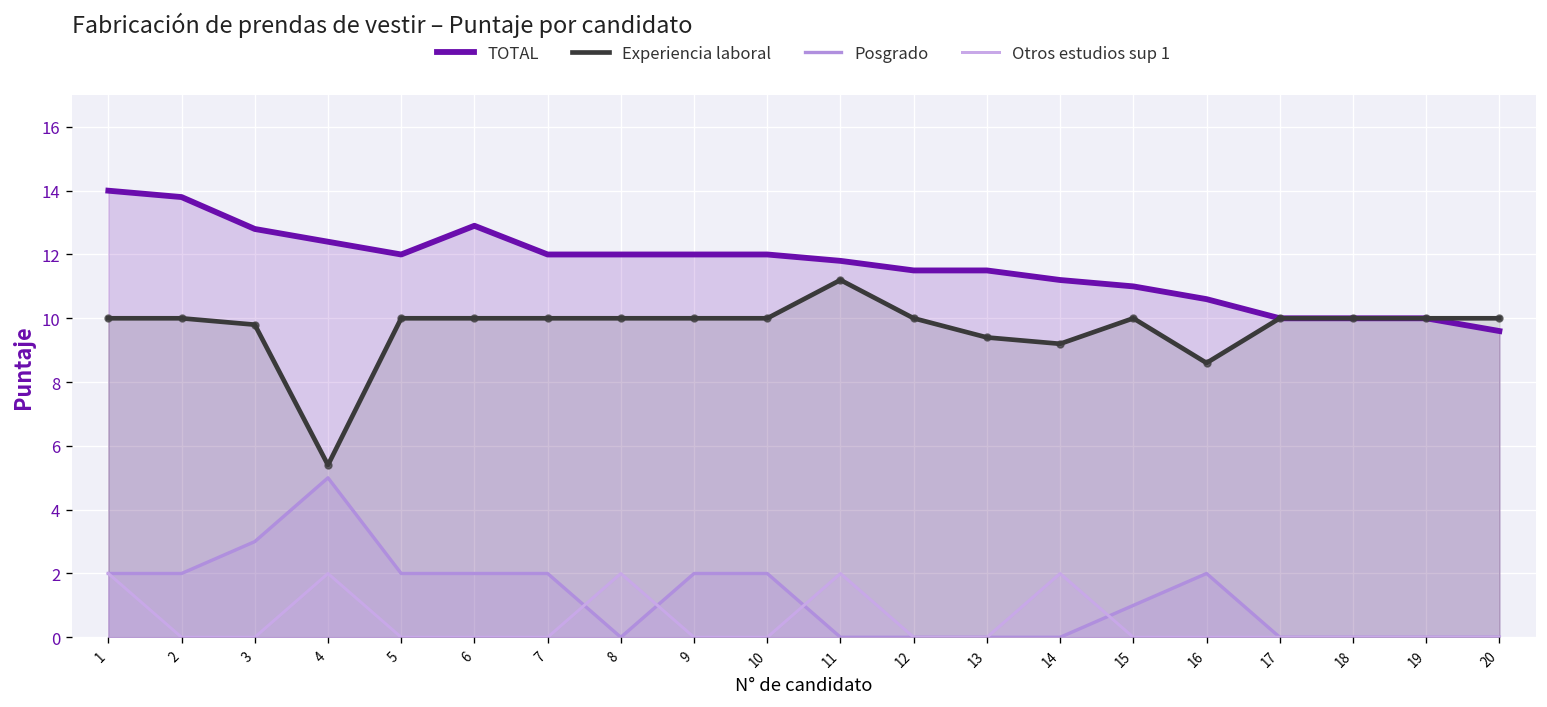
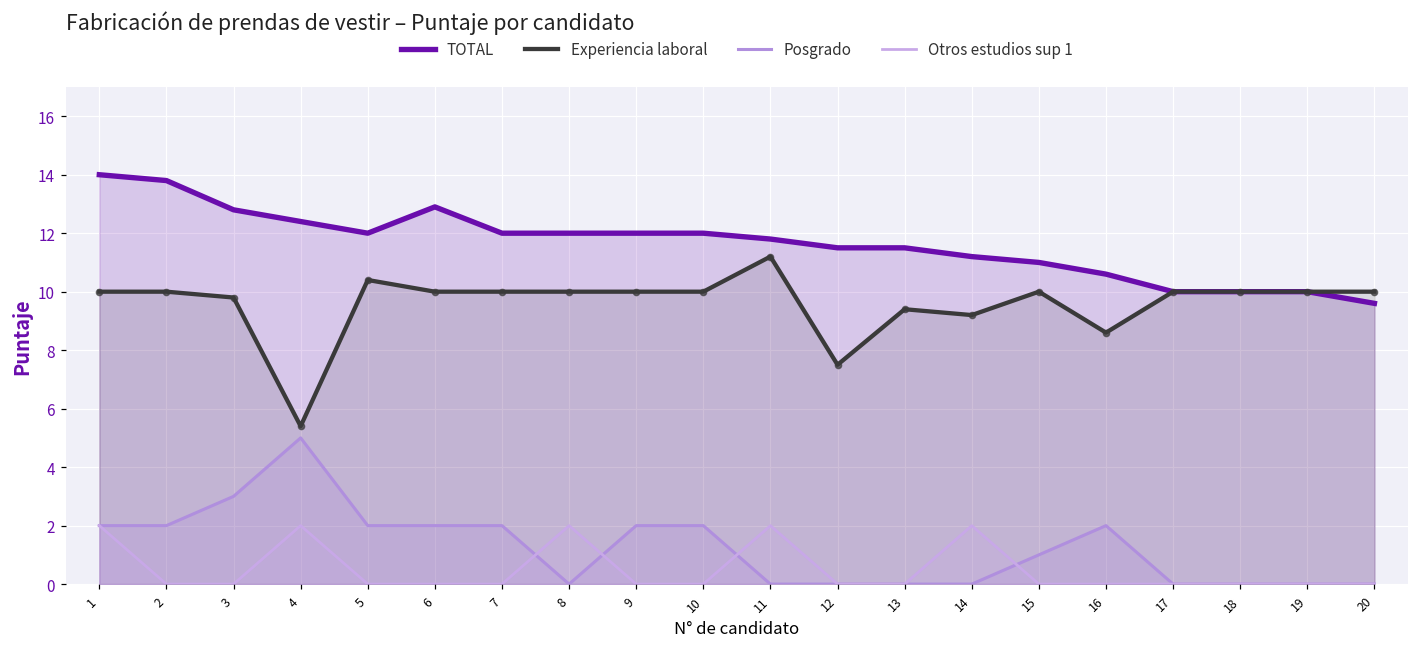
Experiencia laboral, 5: 10.0 -> 10.4
Experiencia laboral, 12: 10.0 -> 7.5
